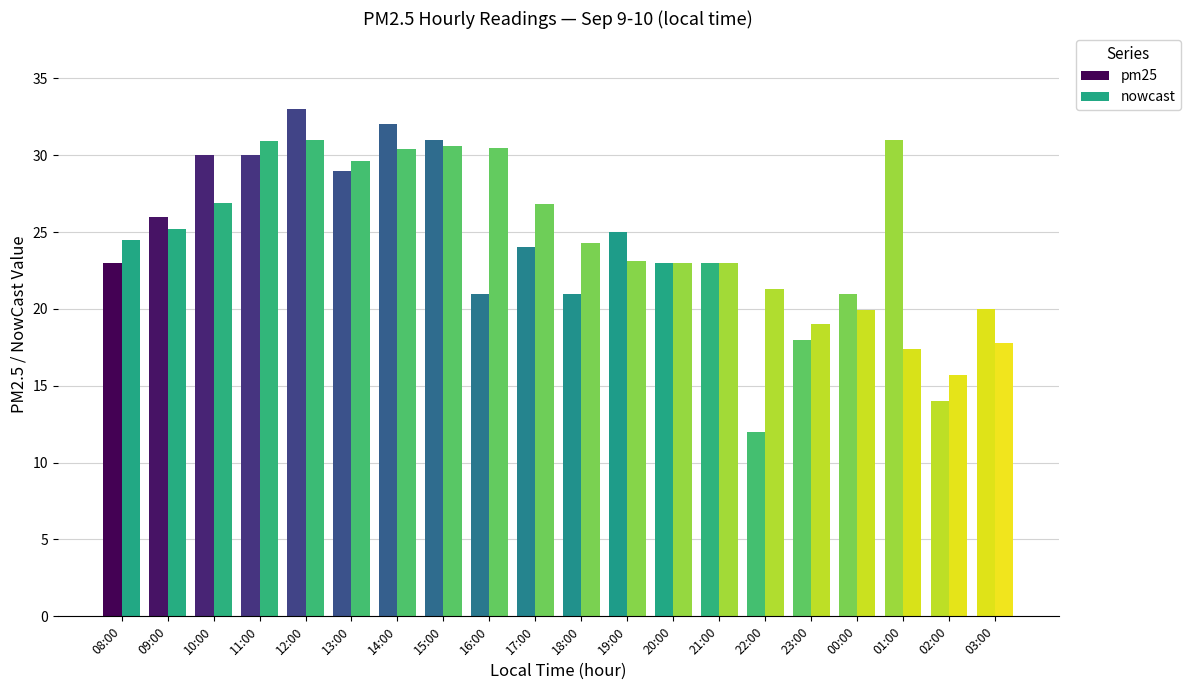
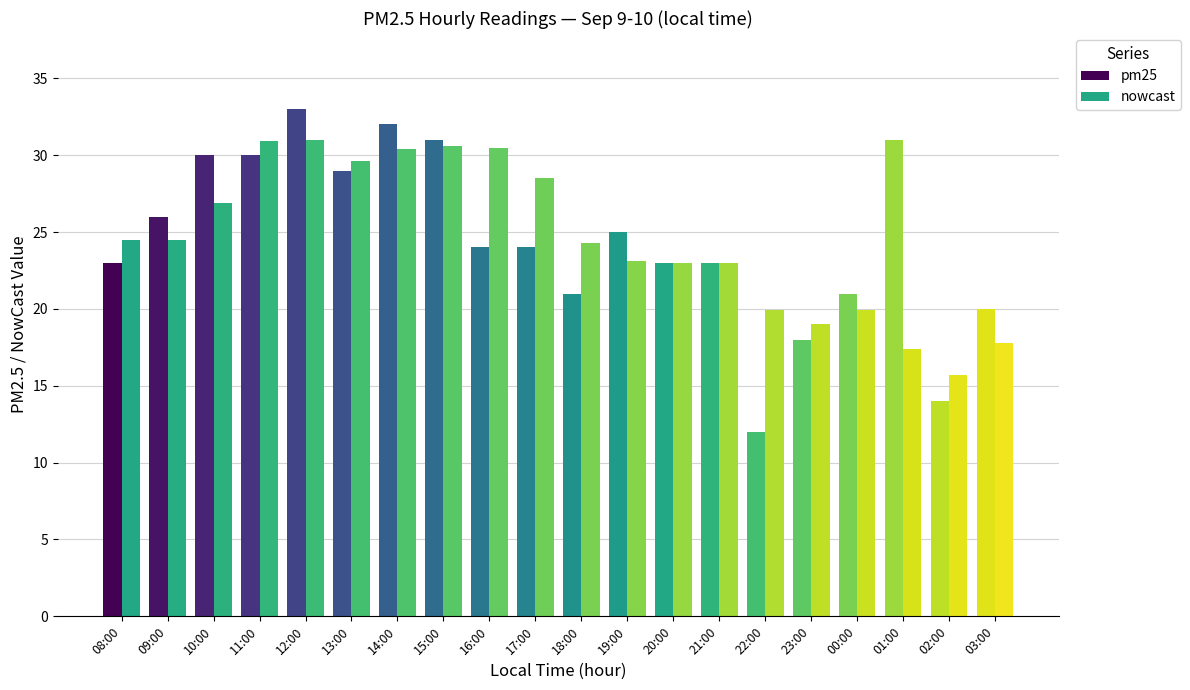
nowcast, 09:00: 25.2 -> 24.5
pm25, 16:00: 21 -> 24
nowcast, 17:00: 26.8 -> 28.5
nowcast, 22:00: 21.3 -> 19.9
